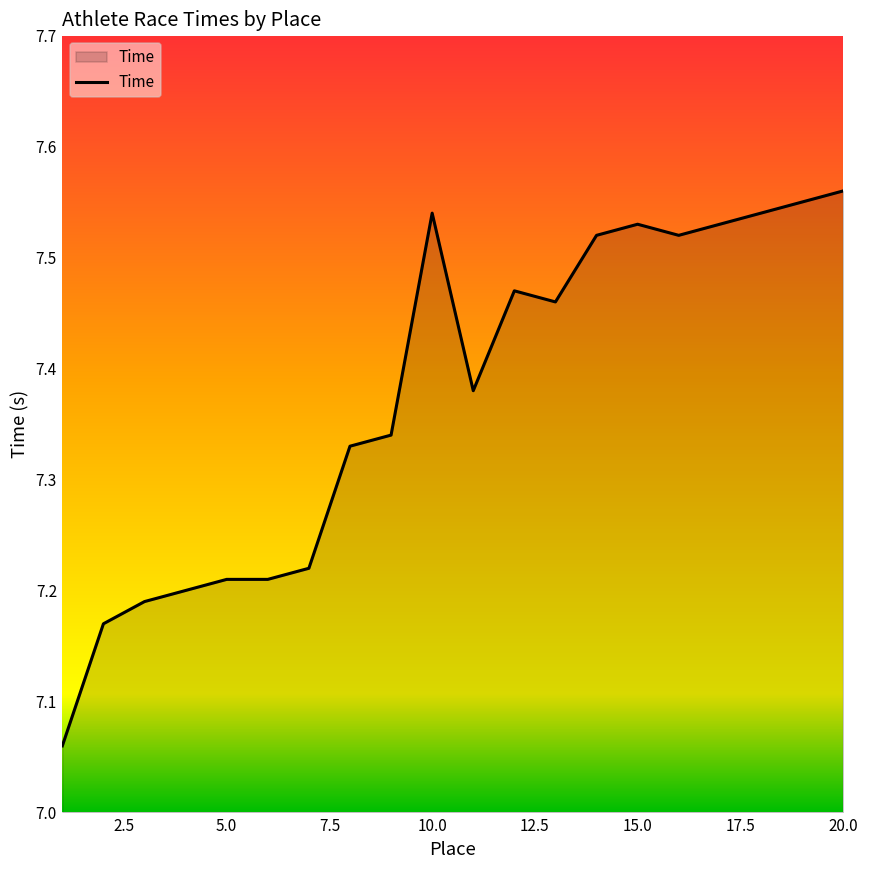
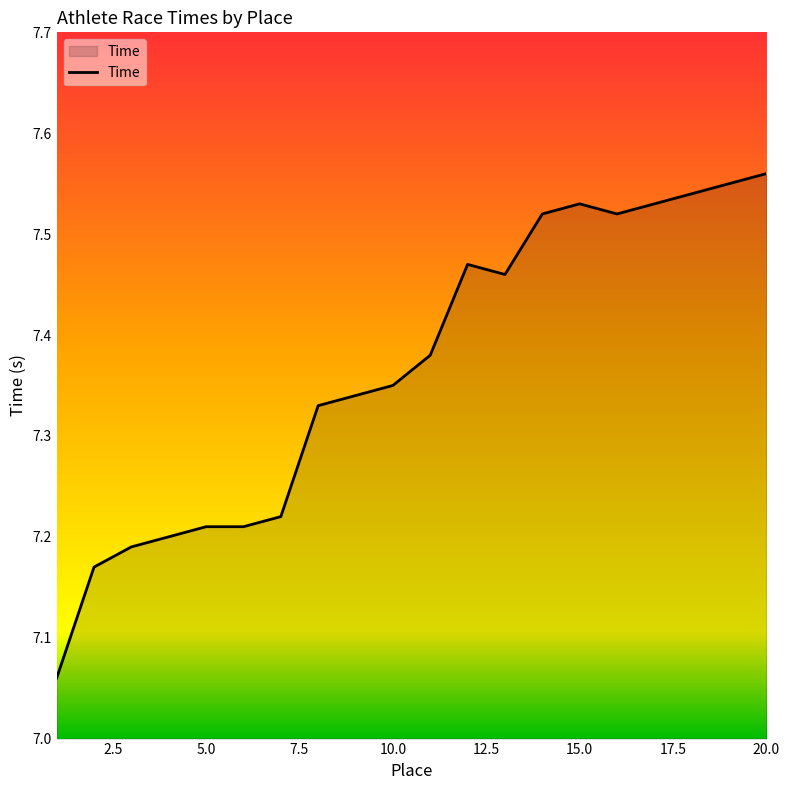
10.0: 7.54 -> 7.35
